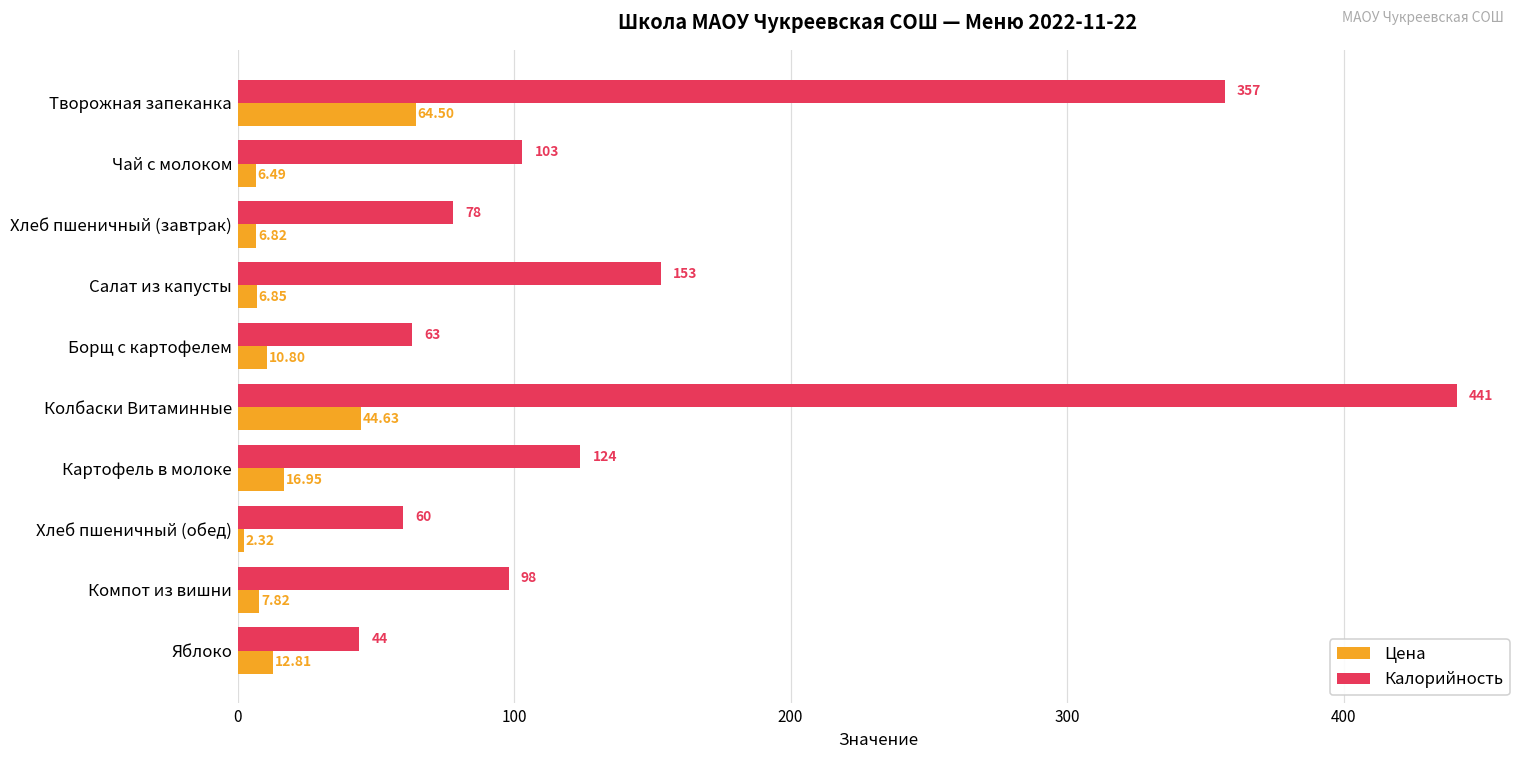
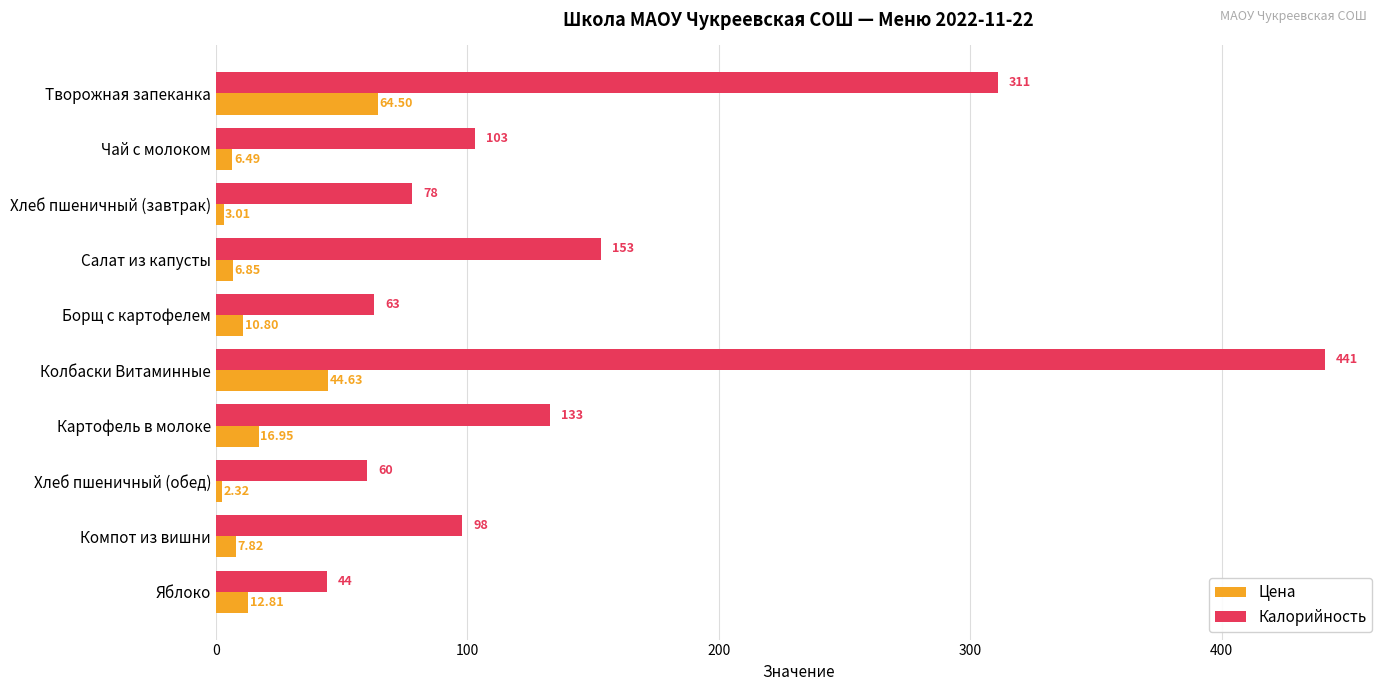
Калорийность, Творожная запеканка: 357 -> 311
Цена, Хлеб пшеничный (завтрак): 6.82 -> 3.01
Калорийность, Картофель в молоке: 124 -> 133
